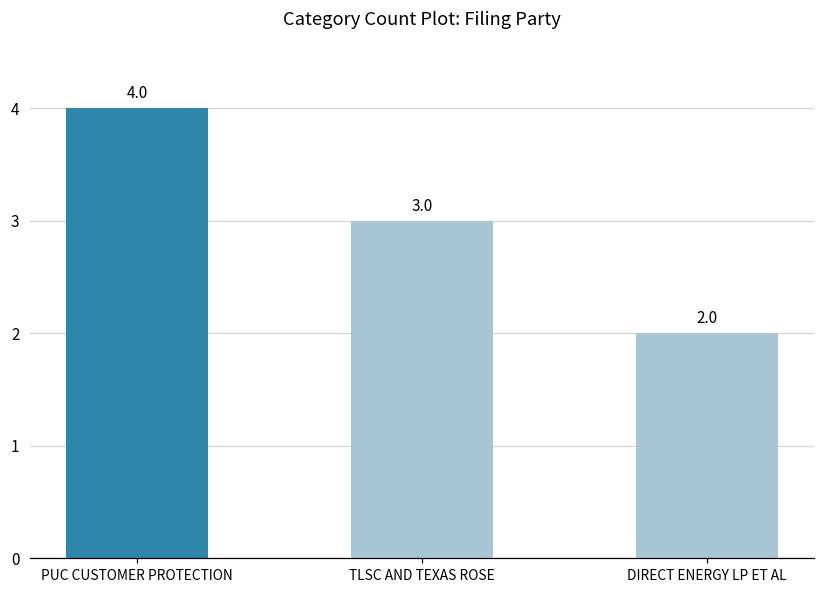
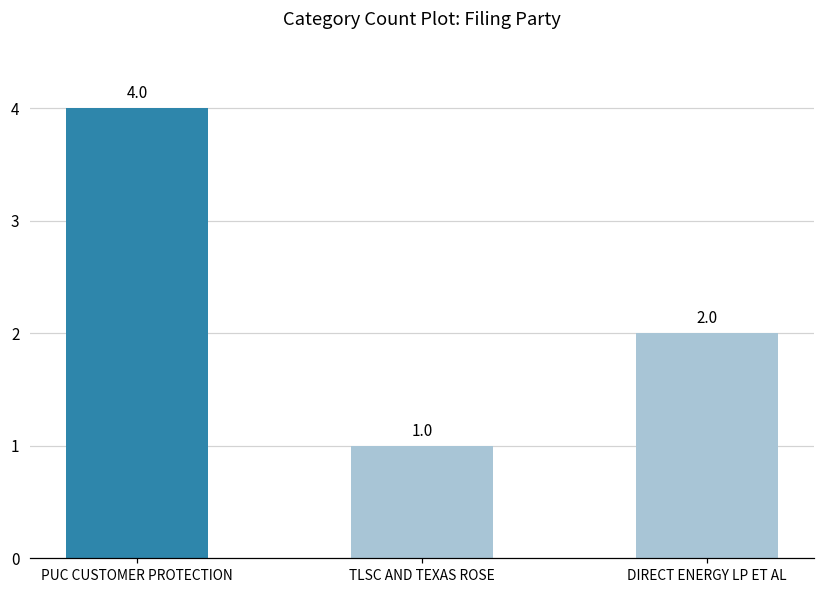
TLSC AND TEXAS ROSE: 3.0 -> 1.0
